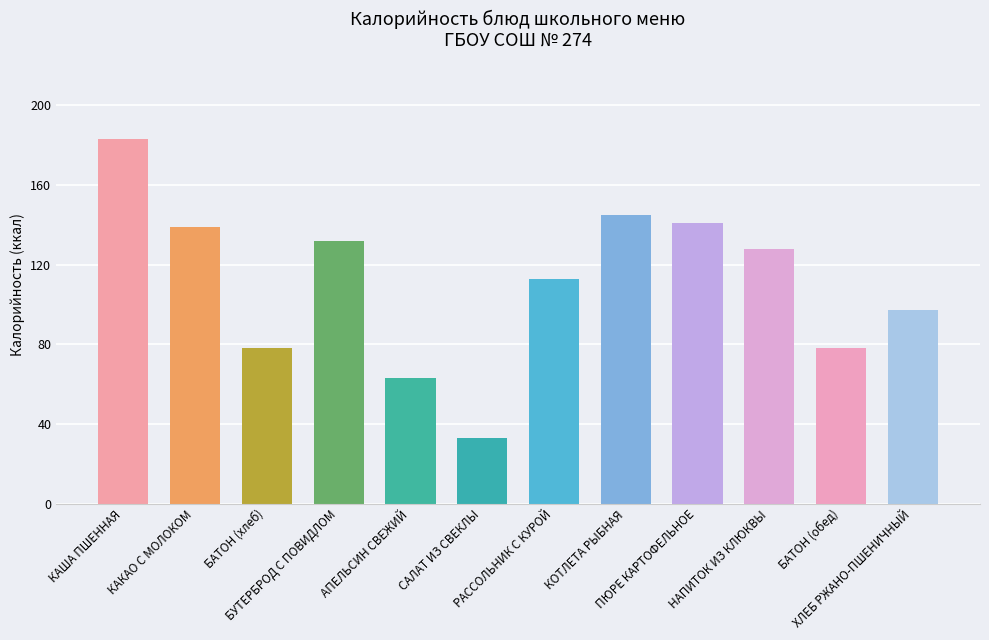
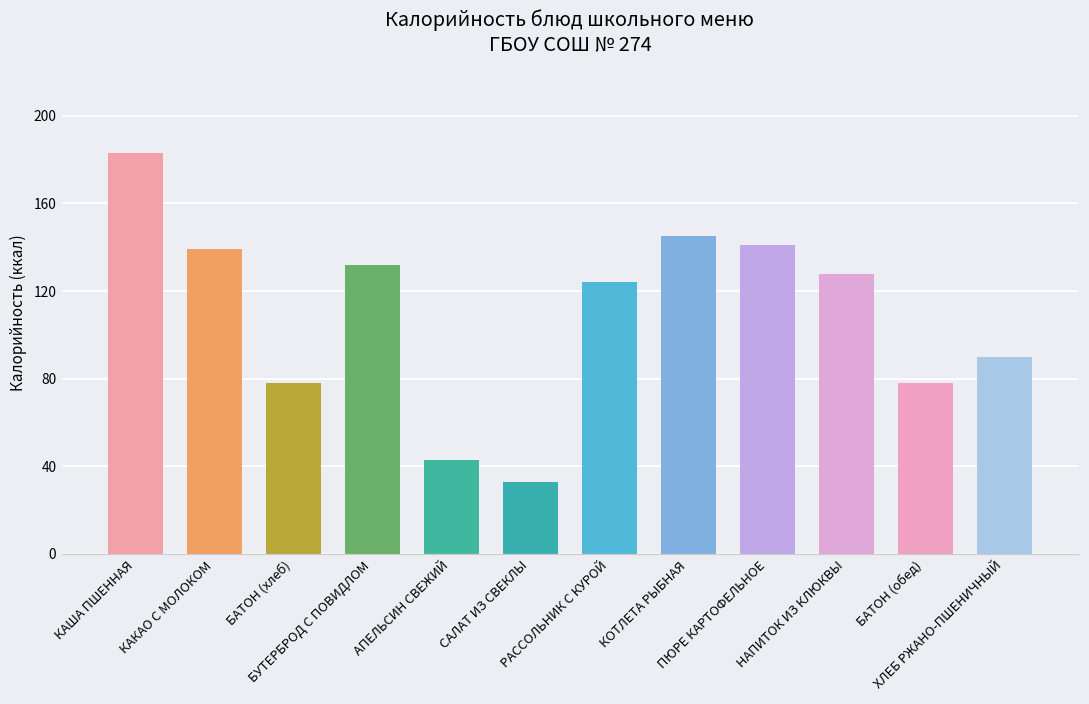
АПЕЛЬСИН СВЕЖИЙ: 63 -> 43
РАССОЛЬНИК С КУРОЙ: 113 -> 124
ХЛЕБ РЖАНО-ПШЕНИЧНЫЙ: 97 -> 90
